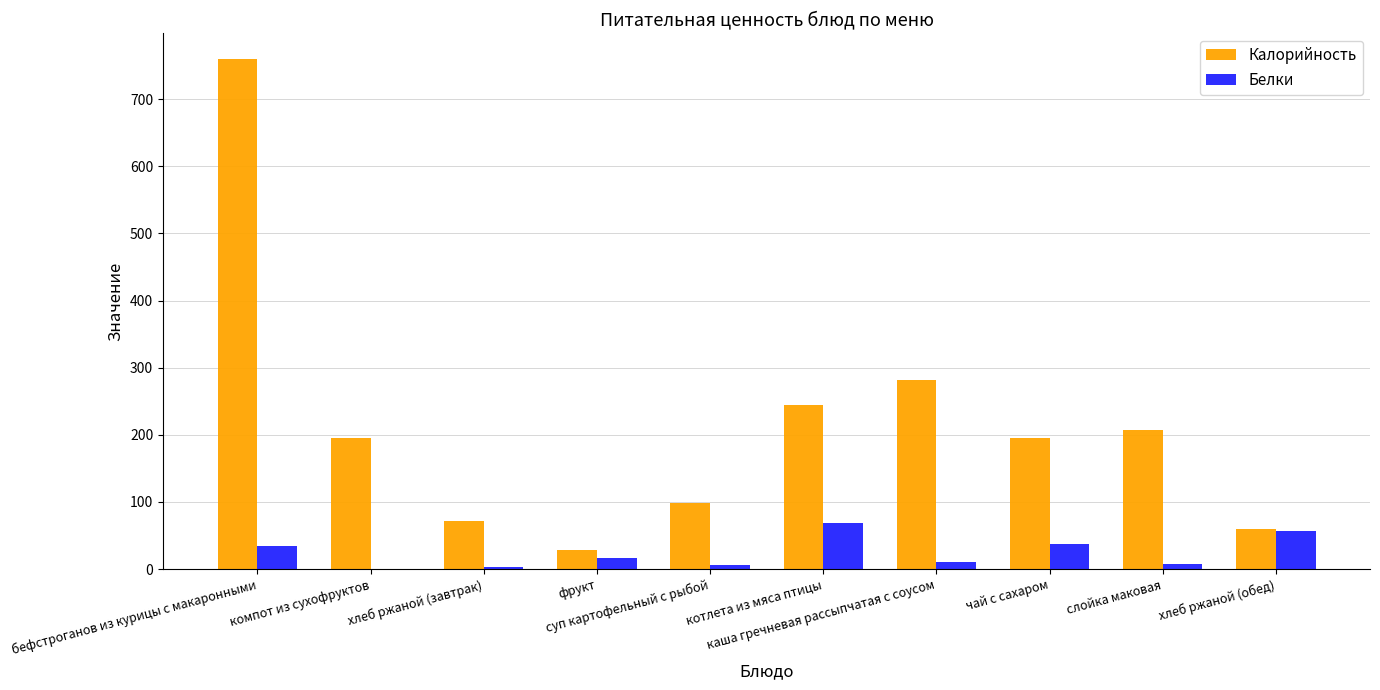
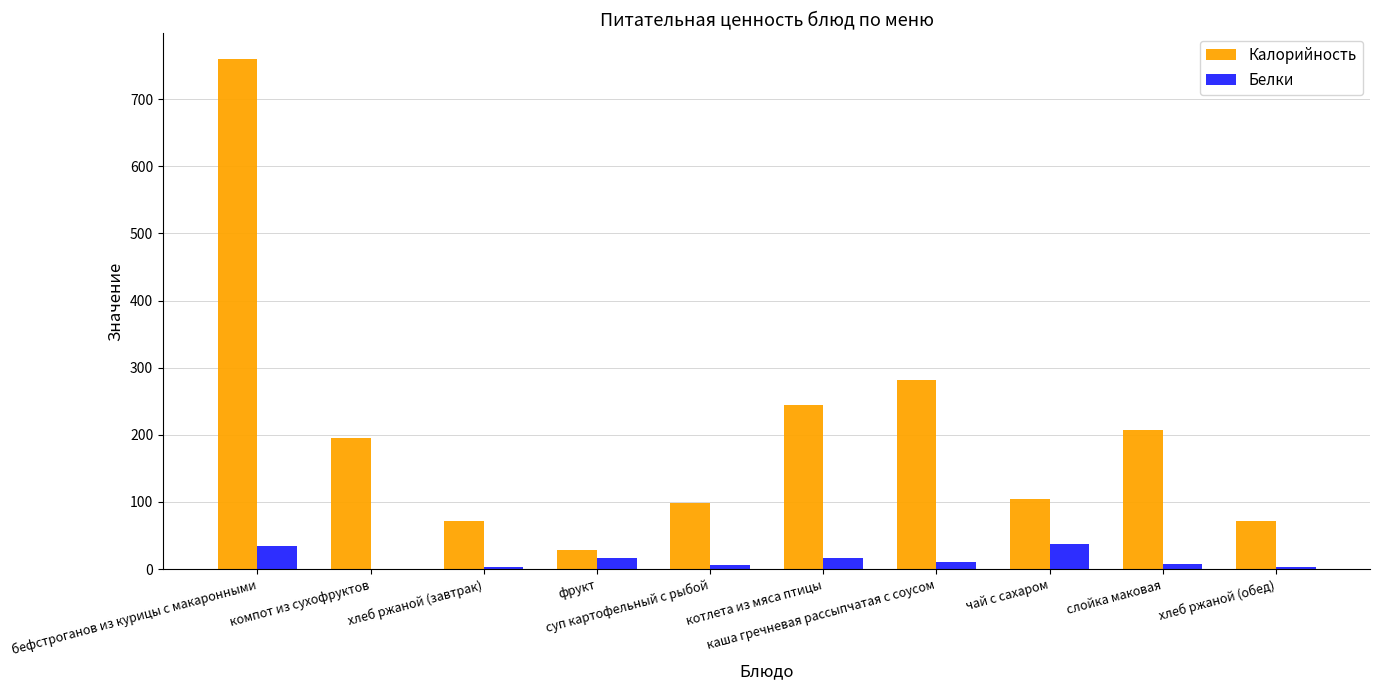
Белки, котлета из мяса птицы: 70 -> 20
Калорийность, чай с сахаром: 200 -> 100
Калорийность, хлеб ржаной (обед): 60 -> 70
Белки, хлеб ржаной (обед): 60 -> 0
